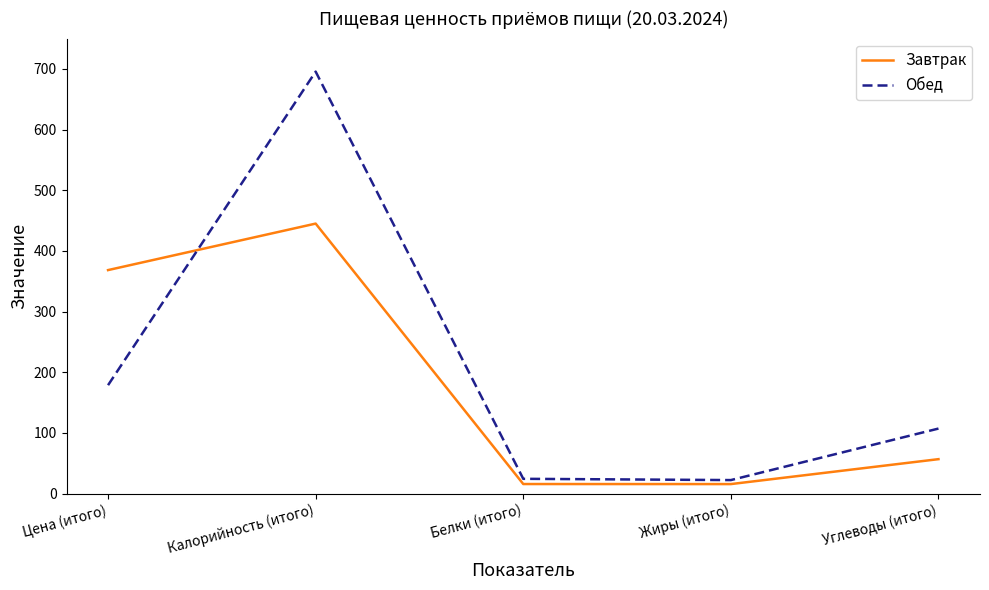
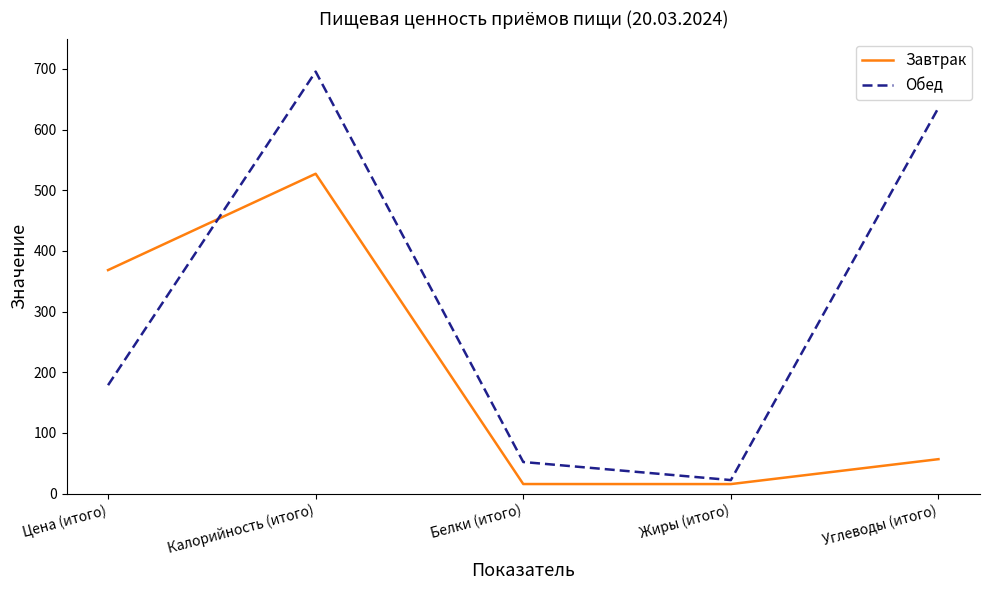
Завтрак, Калорийность (итого): 440 -> 530
Обед, Белки (итого): 20 -> 50
Обед, Углеводы (итого): 110 -> 640
